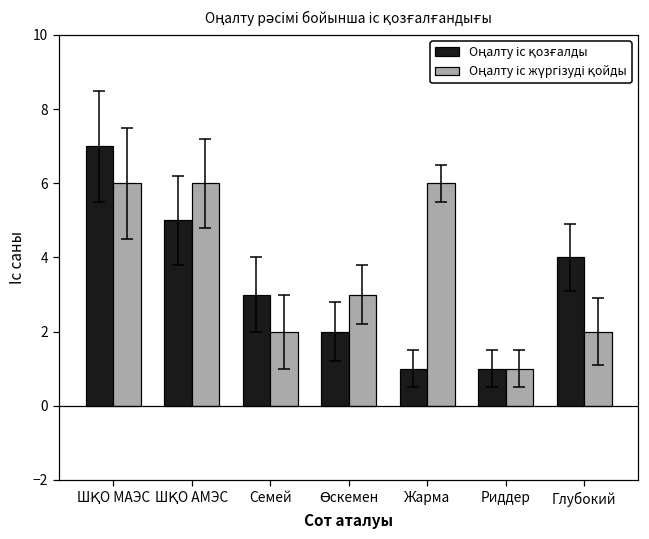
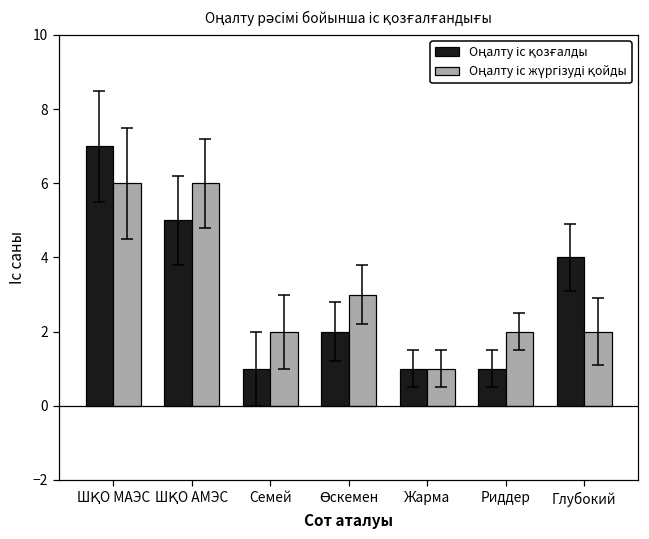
Оңалту іс қозғалды, Семей: 3 -> 1
Оңалту іс жүргізуді қойды, Жарма: 6 -> 1
Оңалту іс жүргізуді қойды, Риддер: 1 -> 2
